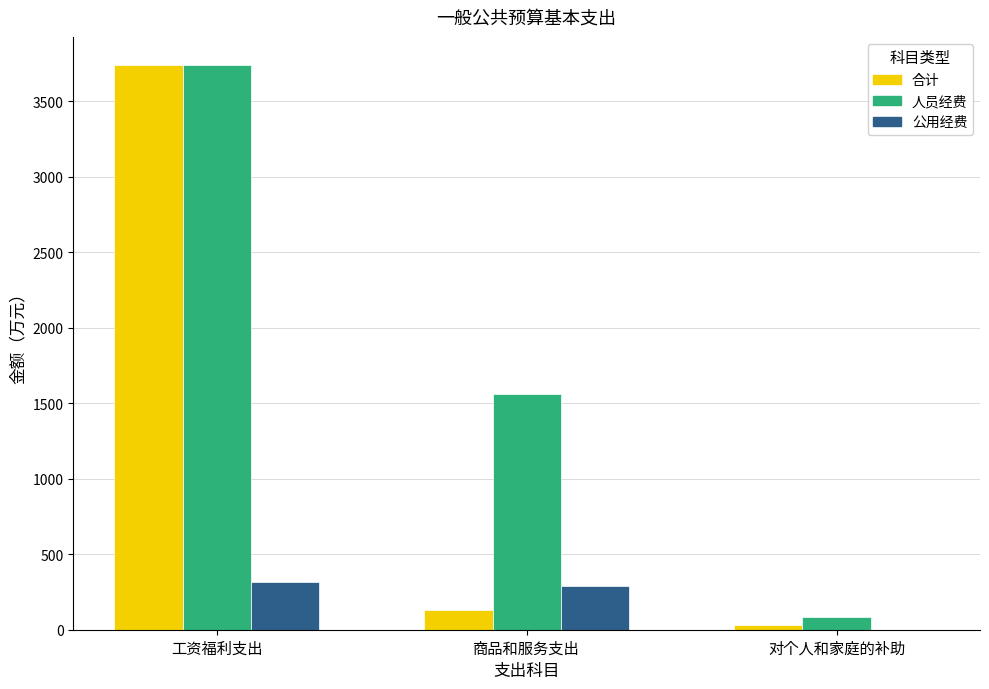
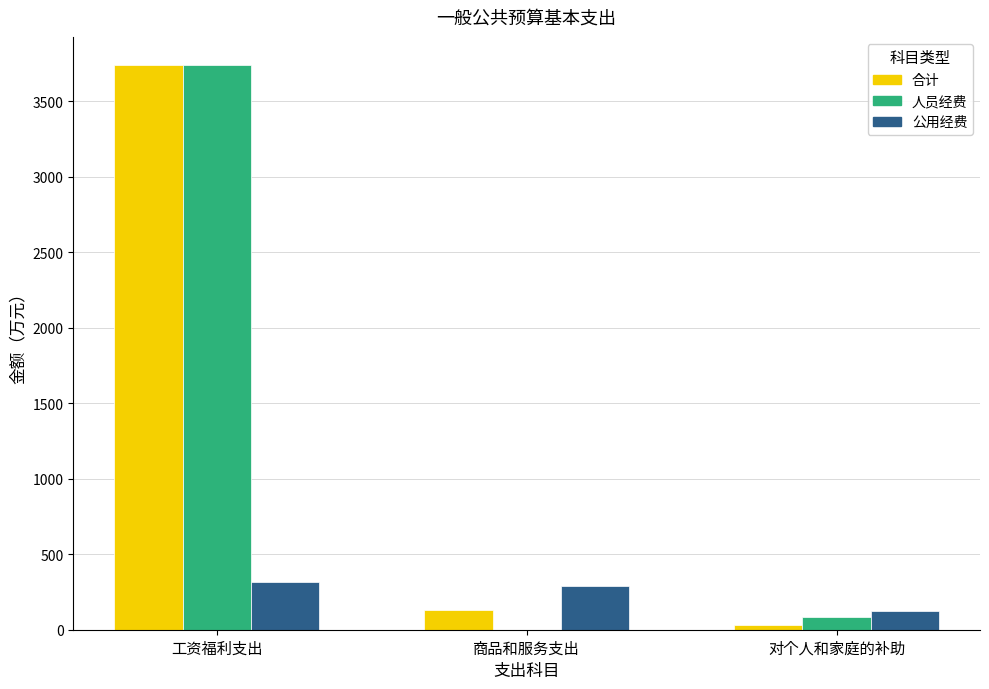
人员经费, 商品和服务支出: 1560 -> 0
公用经费, 对个人和家庭的补助: 0 -> 120
